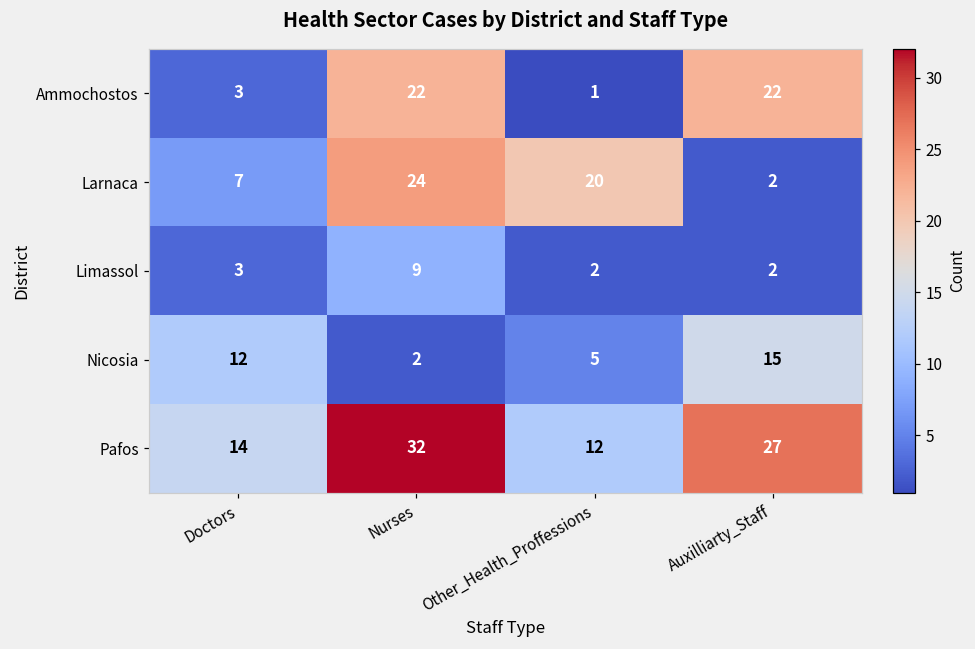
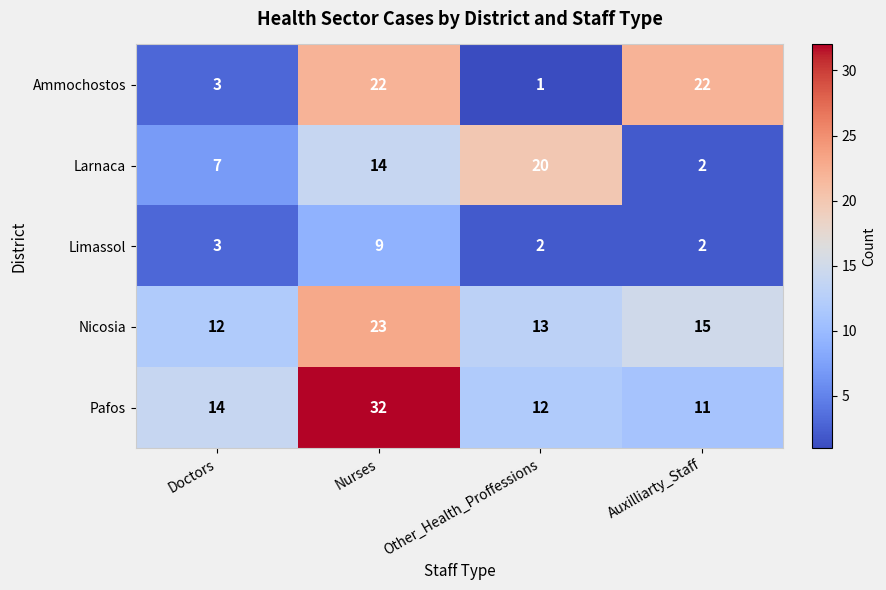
Larnaca, Nurses: 24 -> 14
Nicosia, Nurses: 2 -> 23
Nicosia, Other_Health_Proffessions: 5 -> 13
Pafos, Auxilliarty_Staff: 27 -> 11
